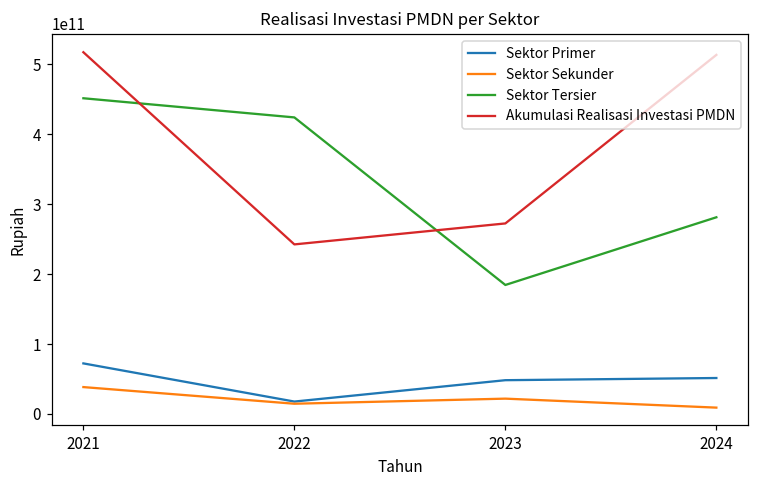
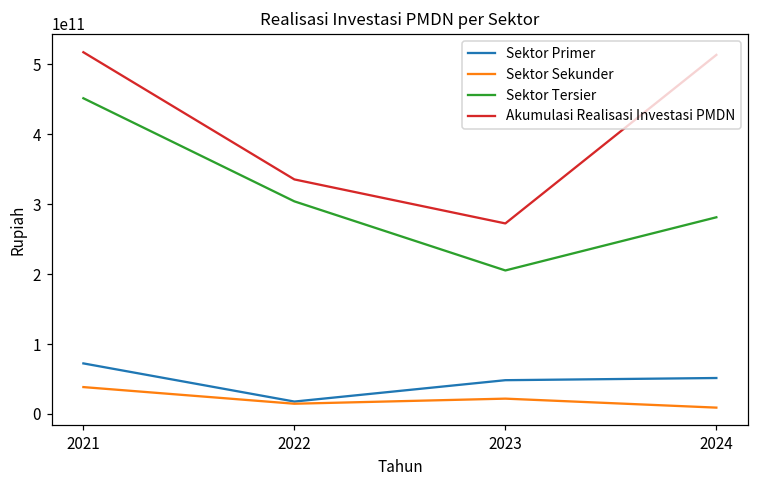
Sektor Tersier, 2022: 420000000000 -> 300000000000
Akumulasi Realisasi Investasi PMDN, 2022: 240000000000 -> 340000000000
Sektor Tersier, 2023: 180000000000 -> 210000000000
